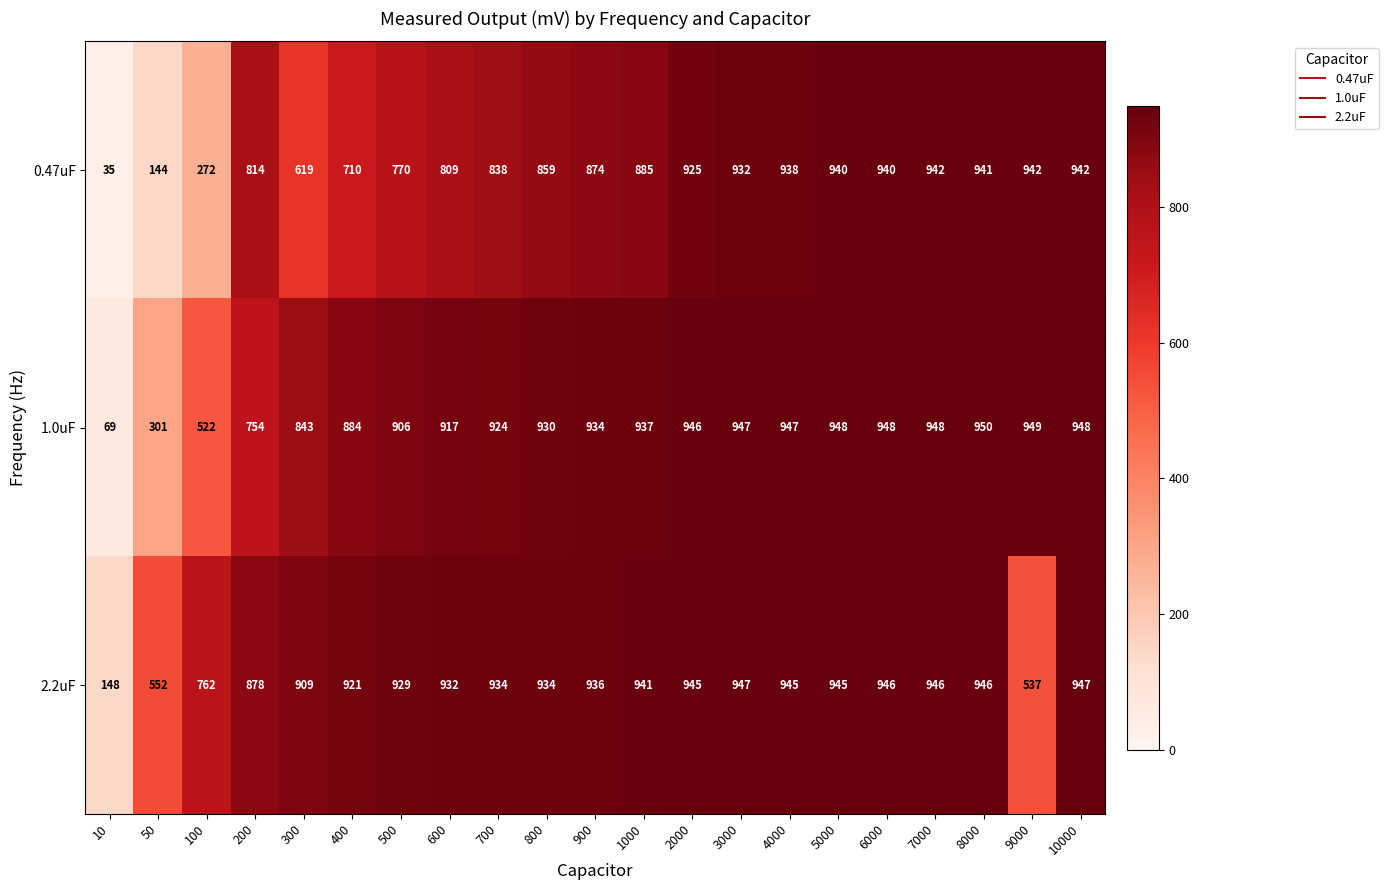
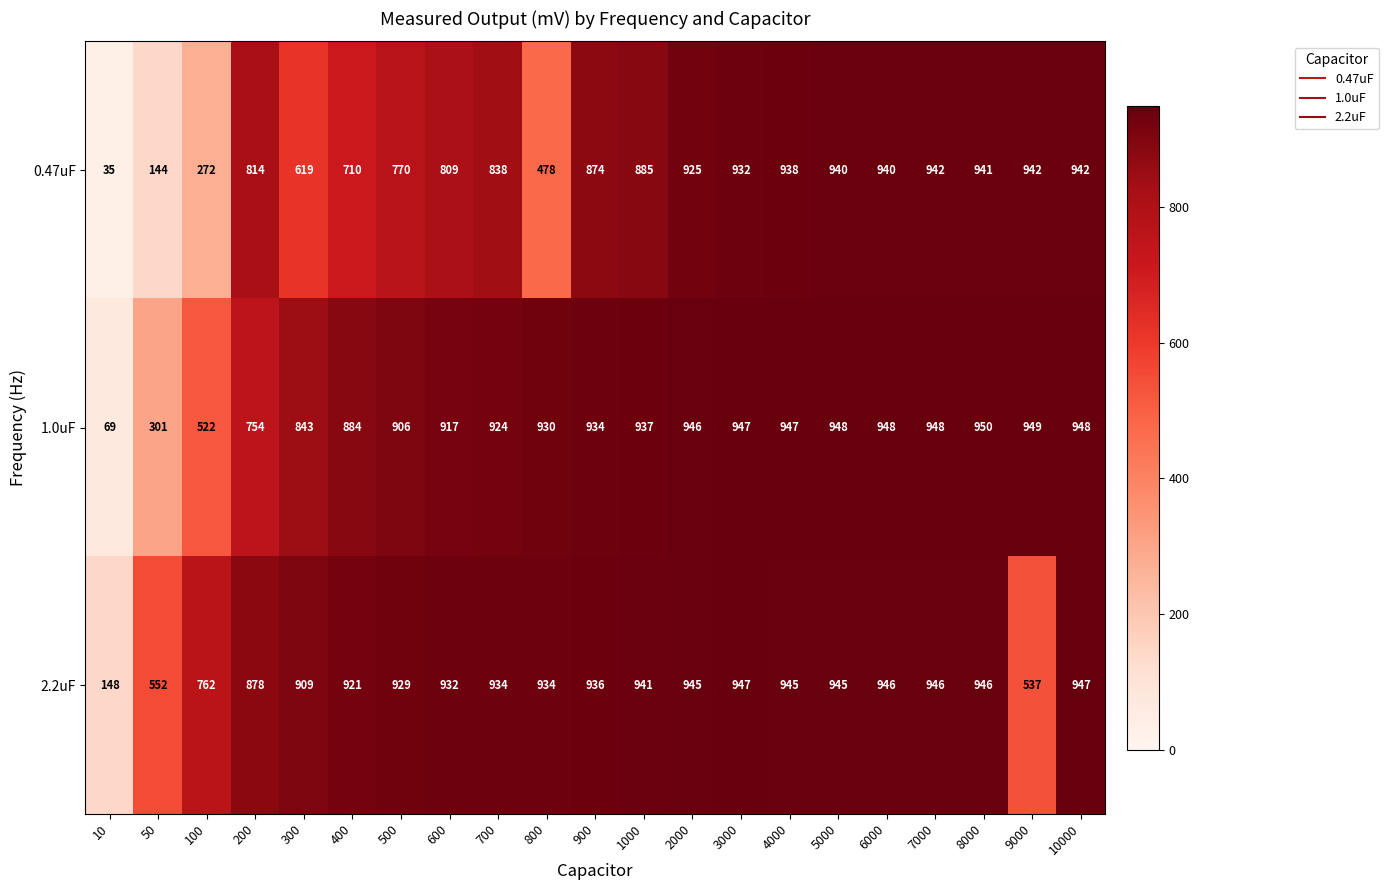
0.47uF, 800: 859 -> 478
